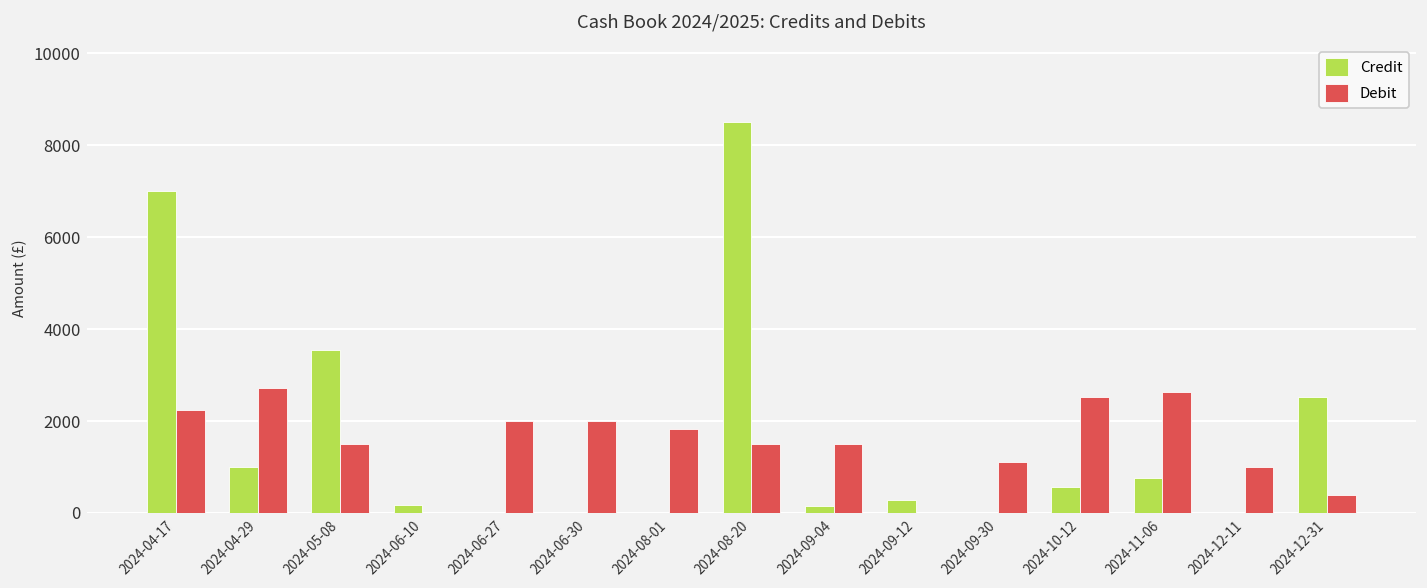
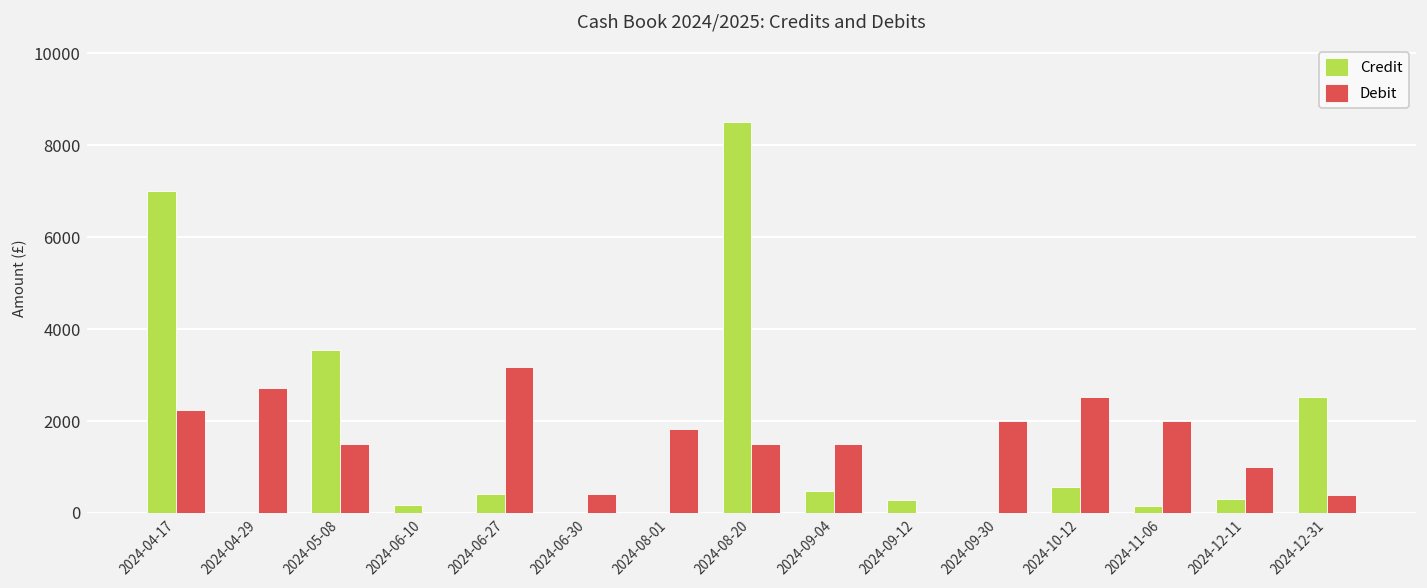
Credit, 2024-04-29: 1000 -> 0
Credit, 2024-06-27: 0 -> 400
Debit, 2024-06-27: 2000 -> 3200
Debit, 2024-06-30: 2000 -> 400
Credit, 2024-09-04: 100 -> 500
Debit, 2024-09-30: 1100 -> 2000
Credit, 2024-11-06: 800 -> 200
Debit, 2024-11-06: 2600 -> 2000
Credit, 2024-12-11: 0 -> 300
